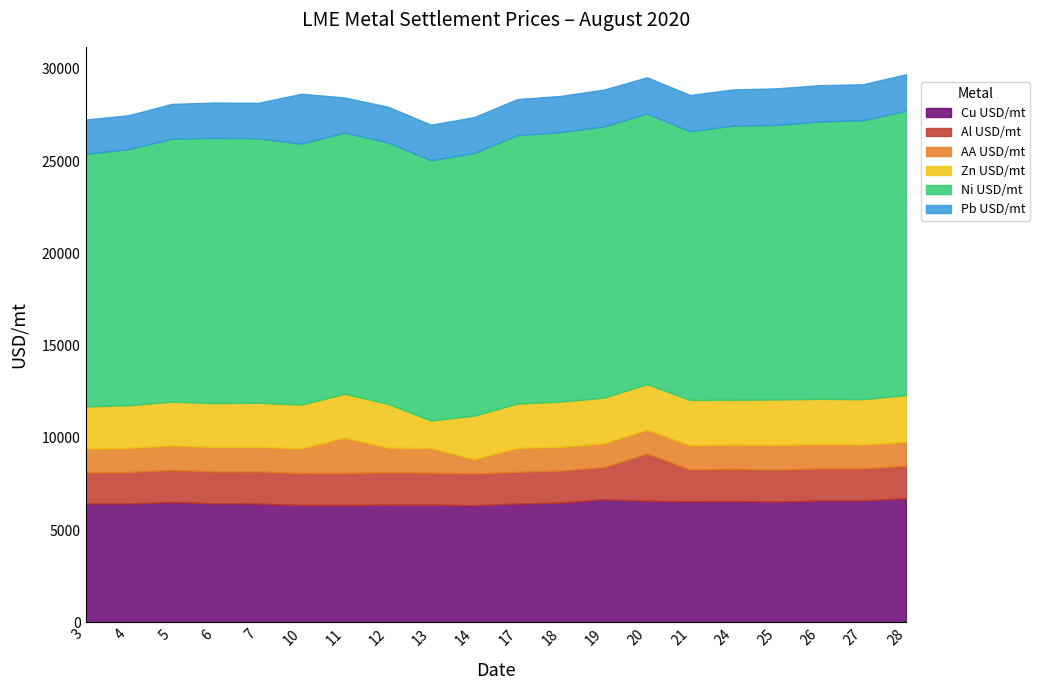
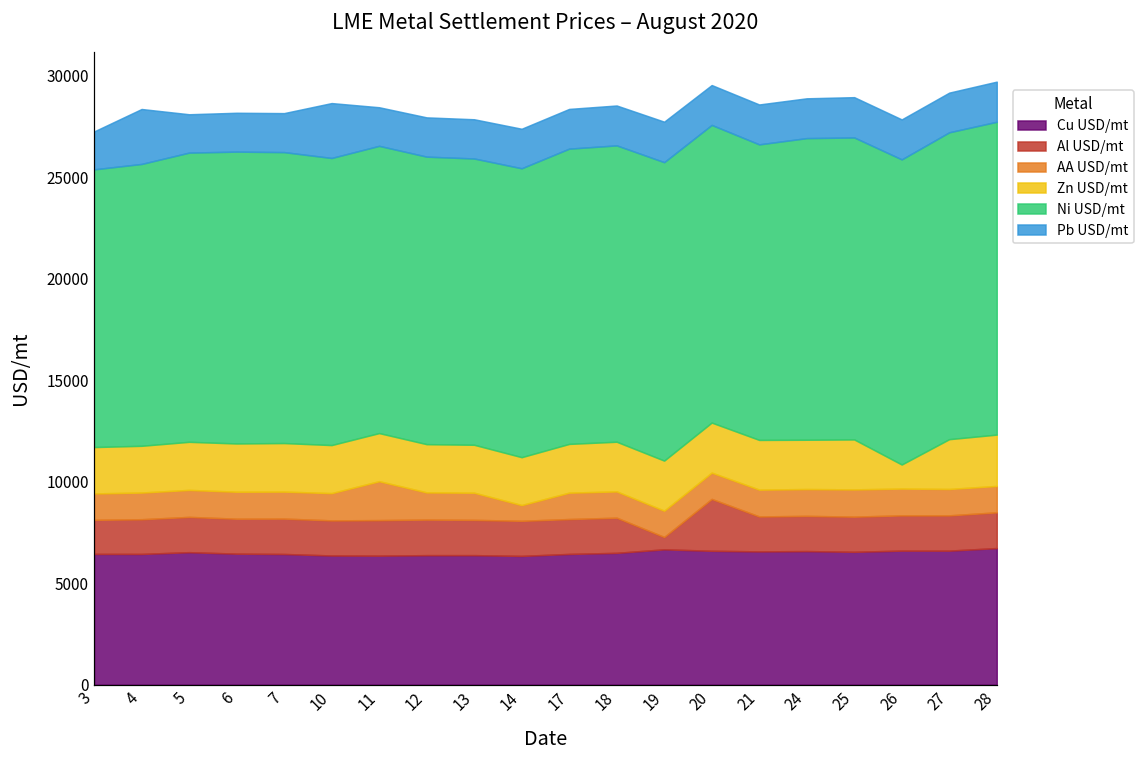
Pb USD/mt, 4: 1800 -> 2700
Zn USD/mt, 13: 1500 -> 2400
Al USD/mt, 19: 1700 -> 600
Zn USD/mt, 26: 2500 -> 1200
